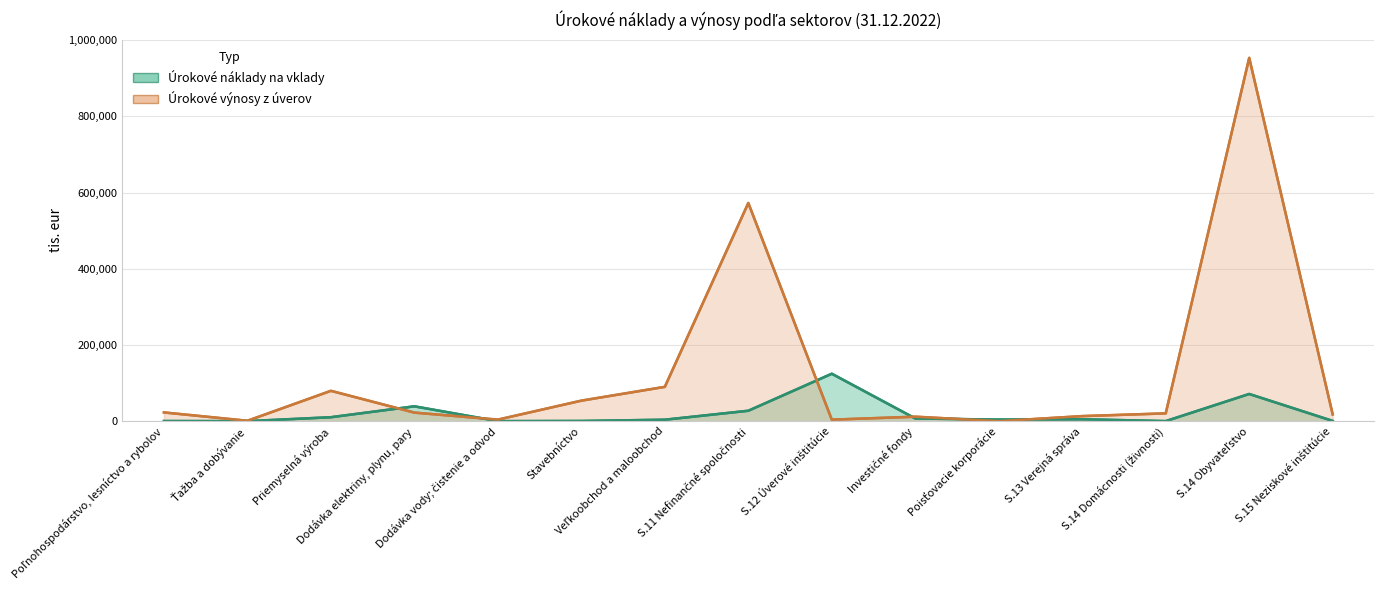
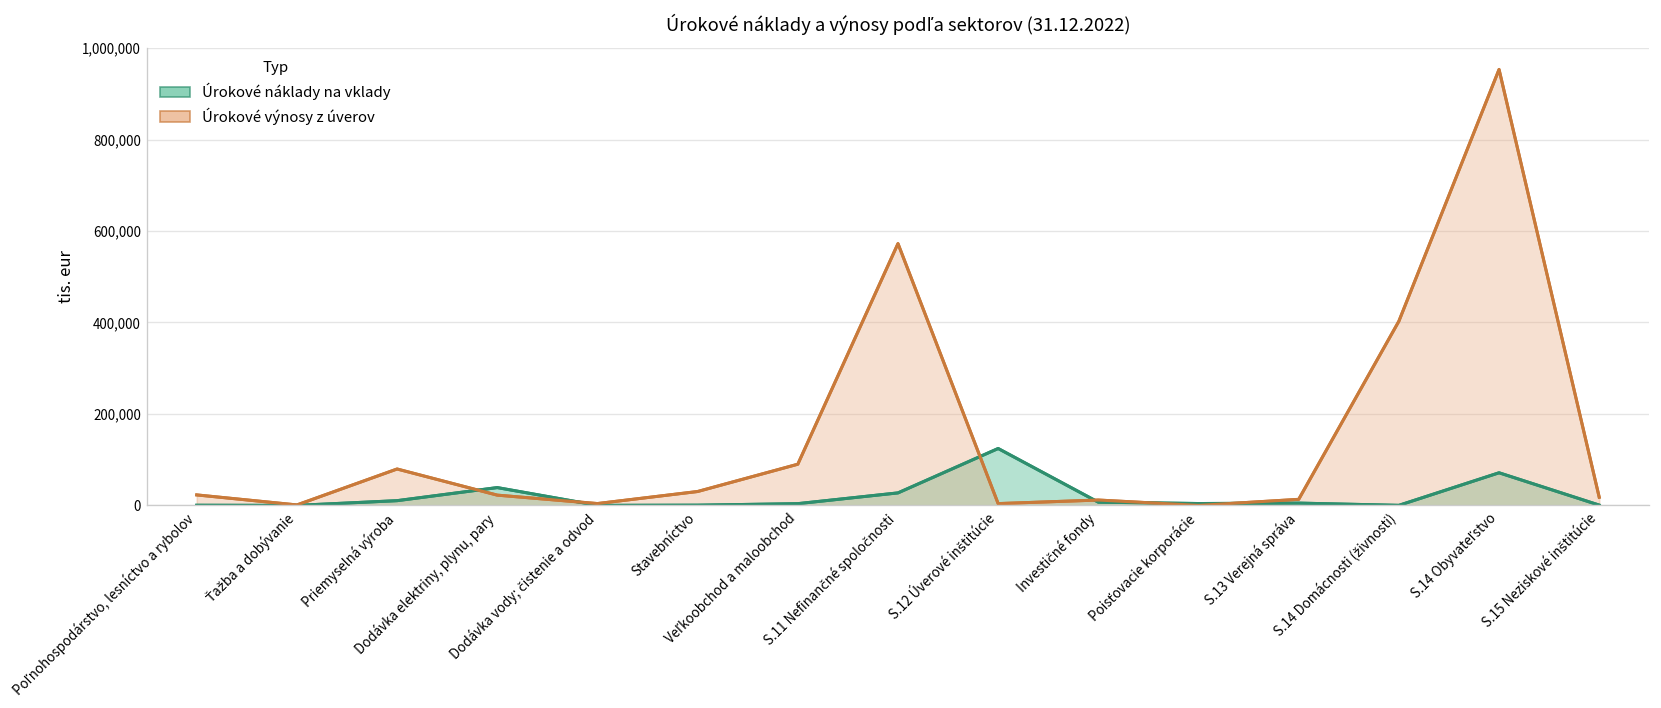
Úrokové výnosy z úverov, Stavebníctvo: 50,000 -> 30,000
Úrokové výnosy z úverov, S.14 Domácnosti (živnosti): 20,000 -> 400,000
